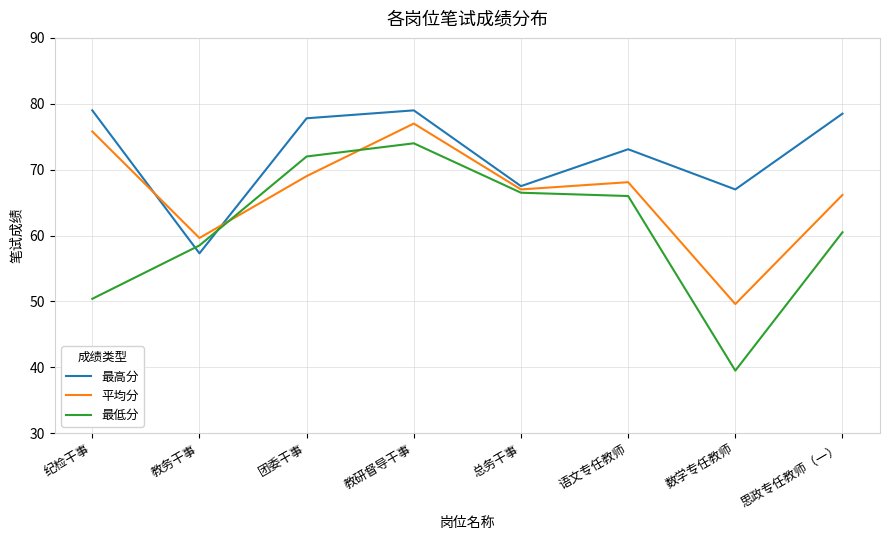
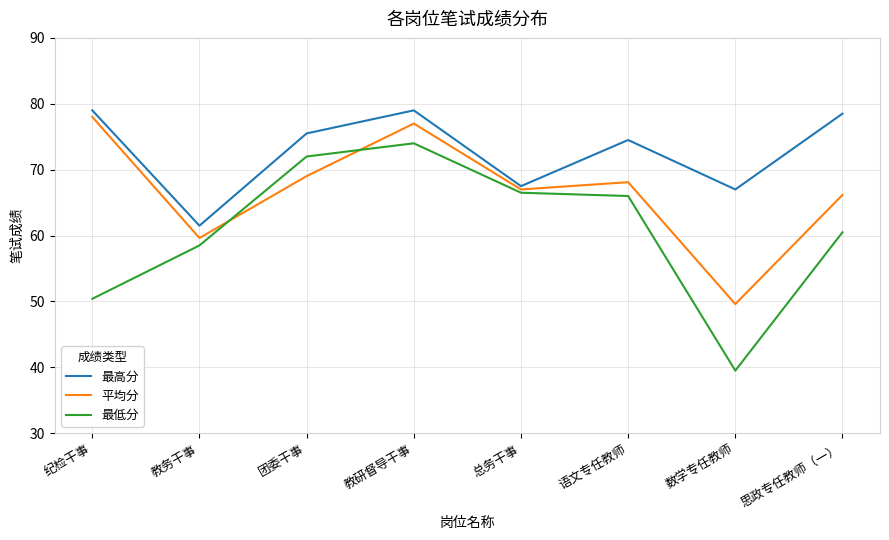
平均分, 纪检干事: 76 -> 78
最高分, 教务干事: 57 -> 62
最高分, 团委干事: 78 -> 76
最高分, 语文专任教师: 73 -> 75
